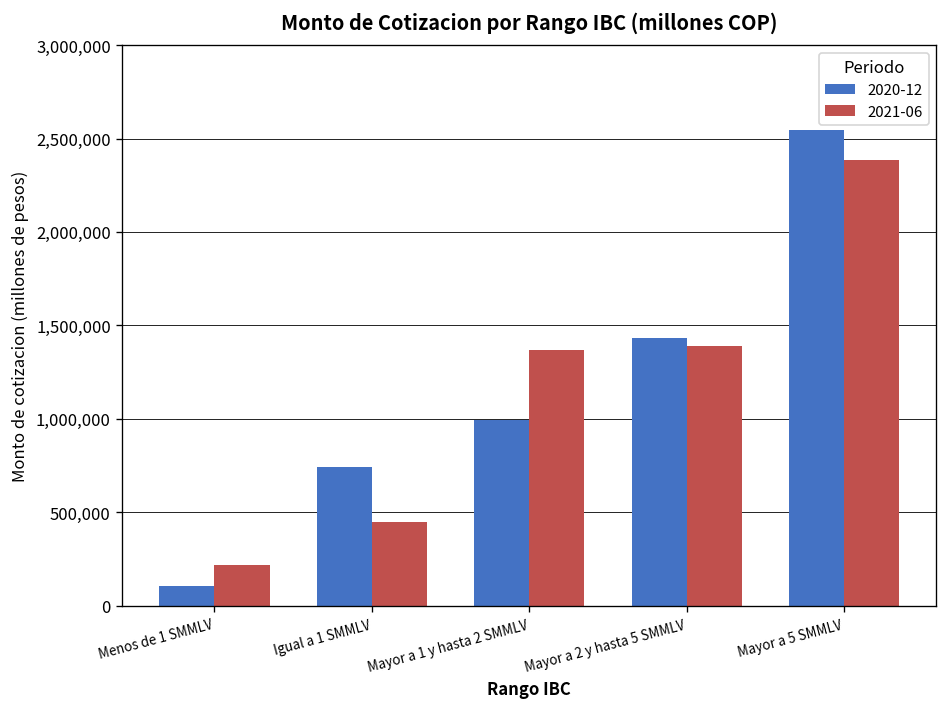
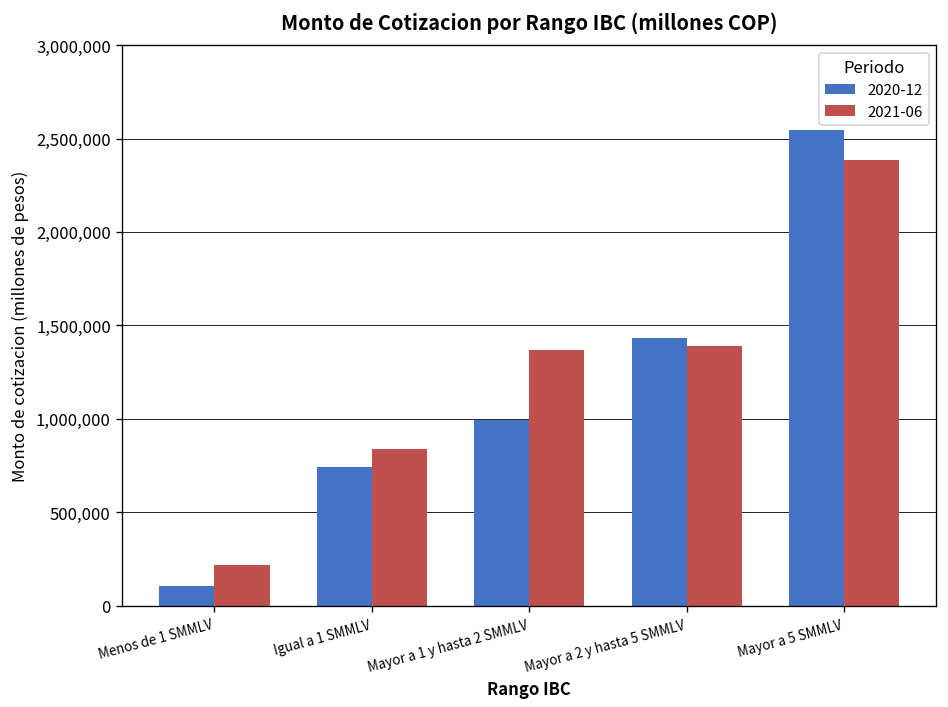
2021-06, Igual a 1 SMMLV: 450,000 -> 840,000
